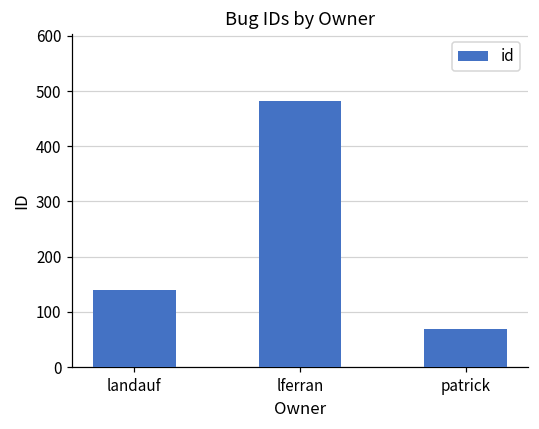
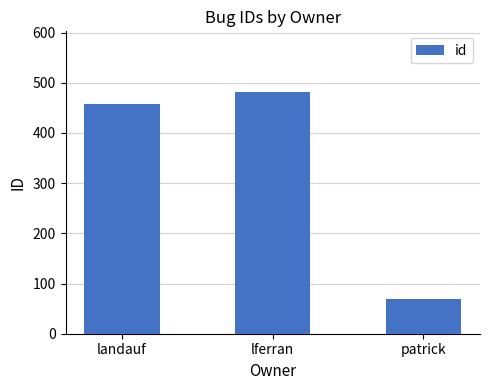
landauf: 140 -> 460
